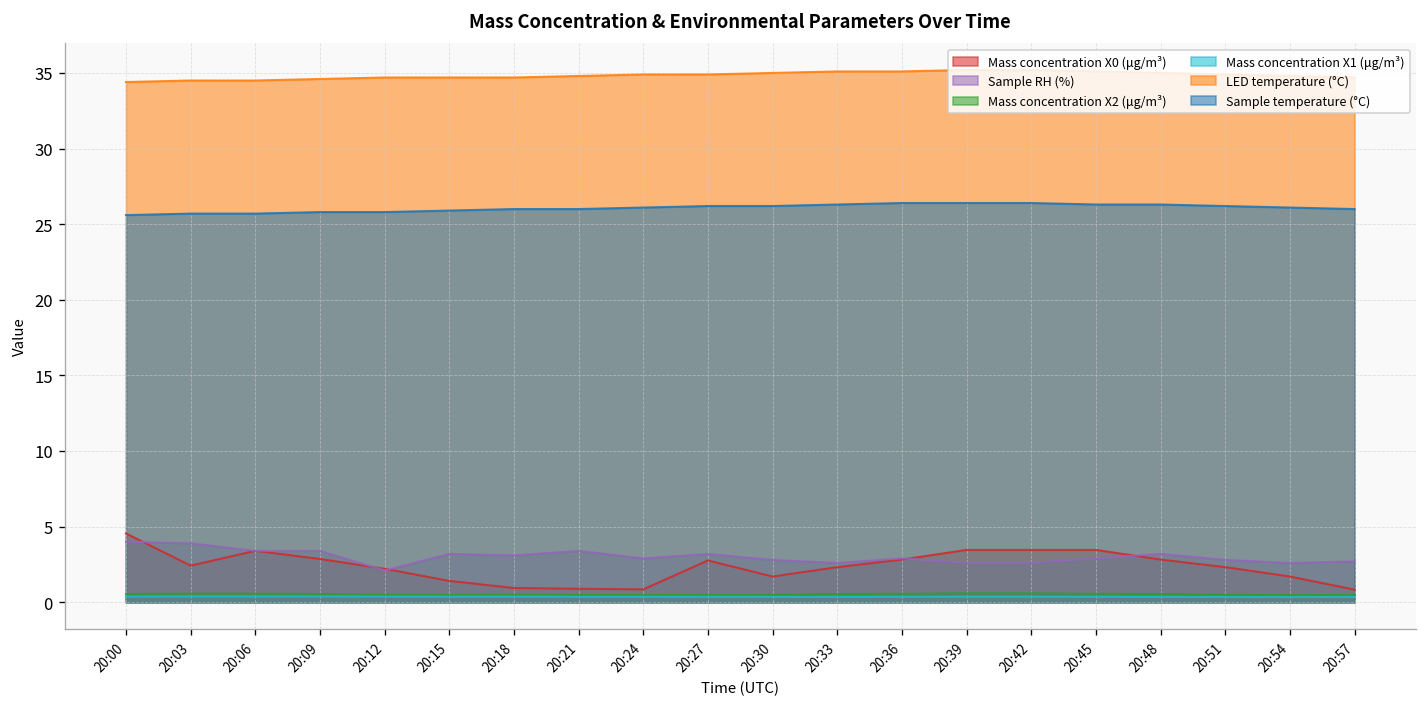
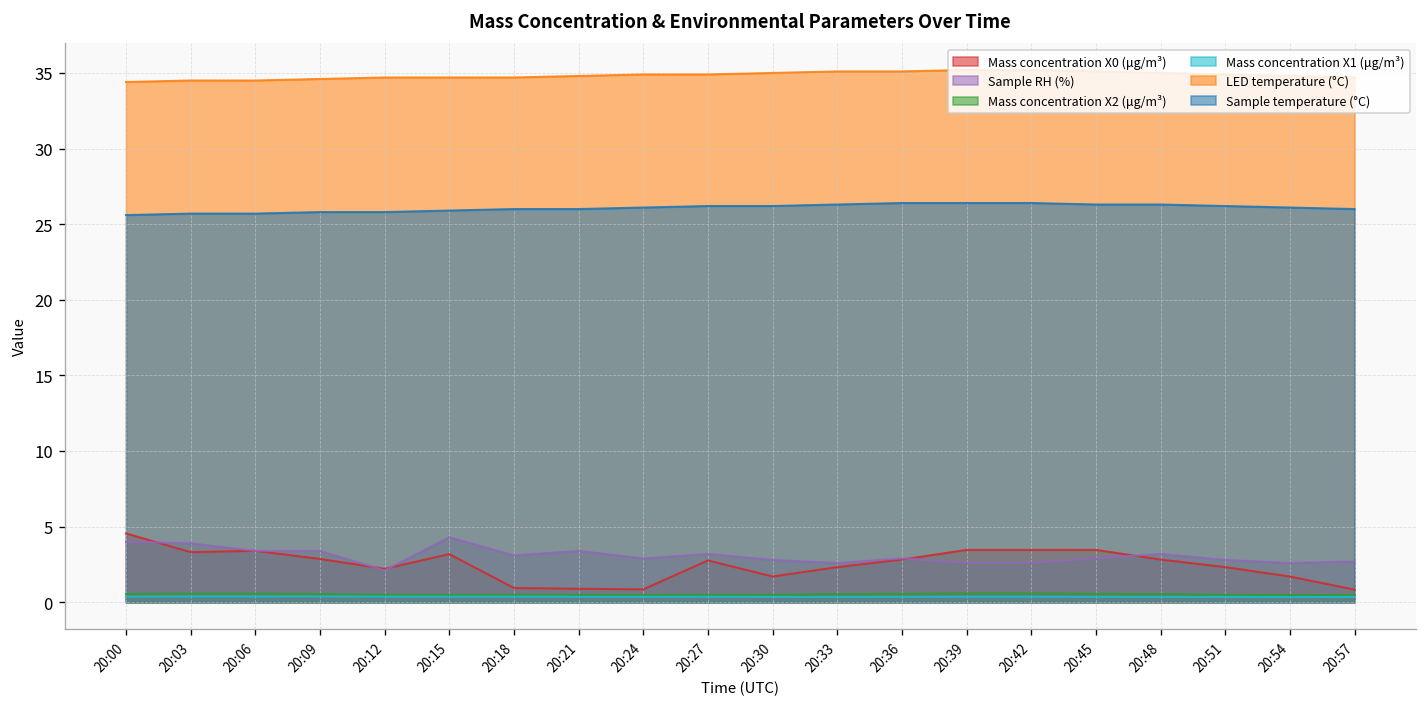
Mass concentration X0 (μg/m³), 20:03: 2.4 -> 3.3
Mass concentration X0 (μg/m³), 20:15: 1.4 -> 3.2
Sample RH (%), 20:15: 3.2 -> 4.3
